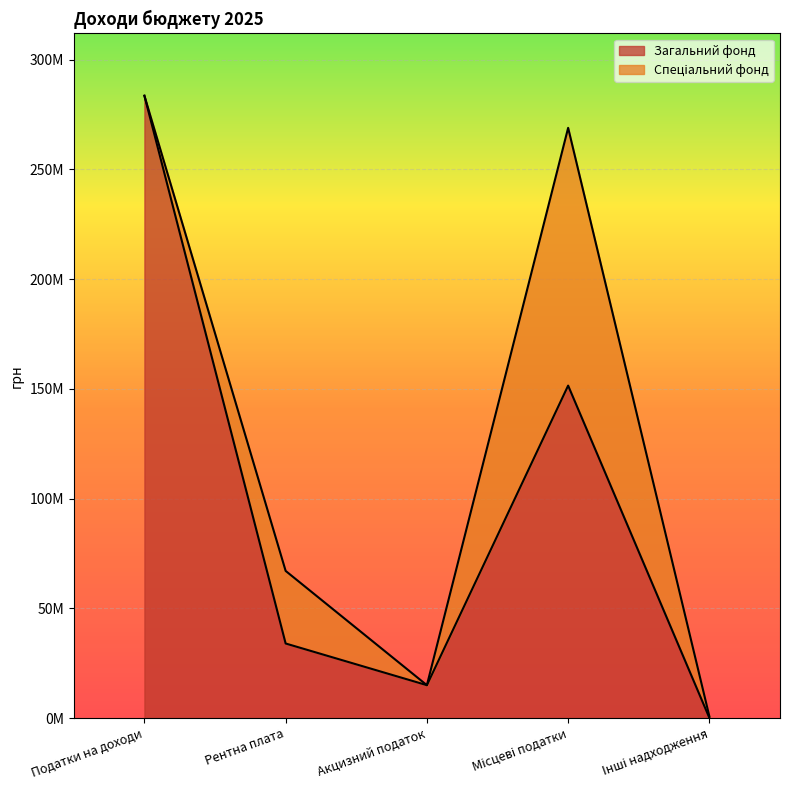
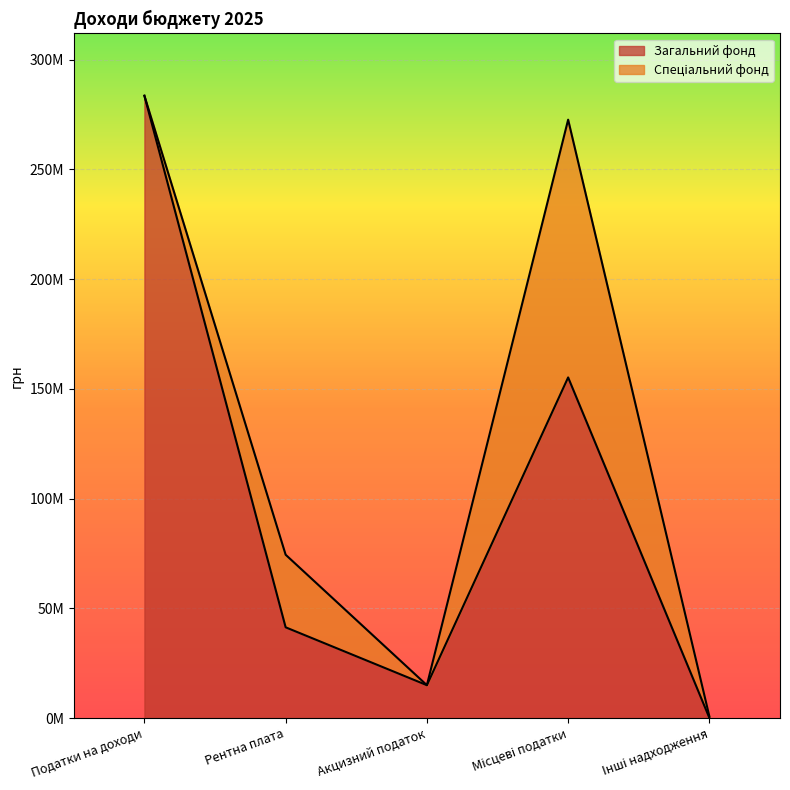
Загальний фонд, Рентна плата: 34000000 -> 41000000
Загальний фонд, Місцеві податки: 151000000 -> 155000000
